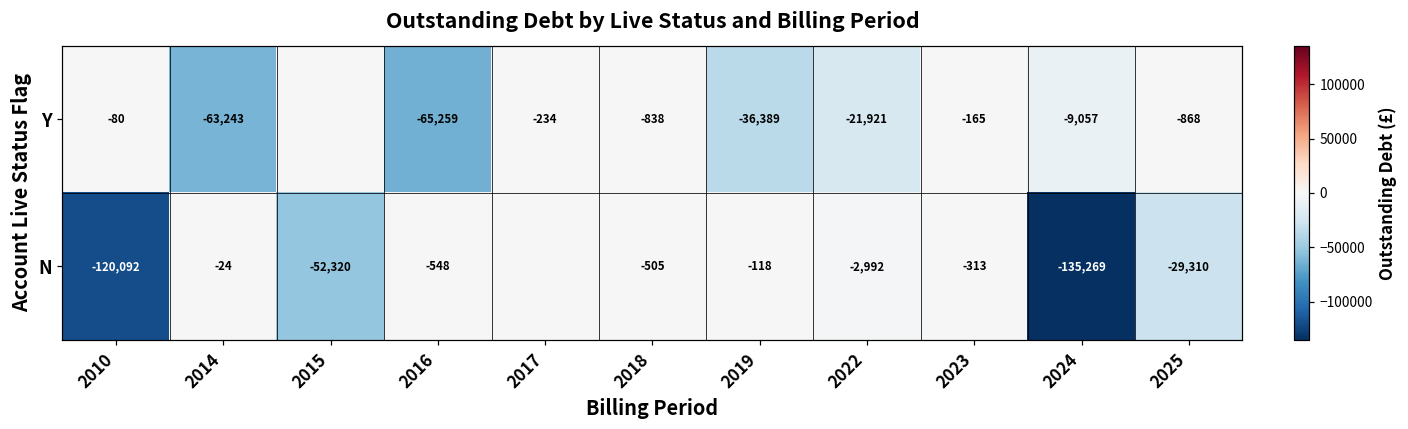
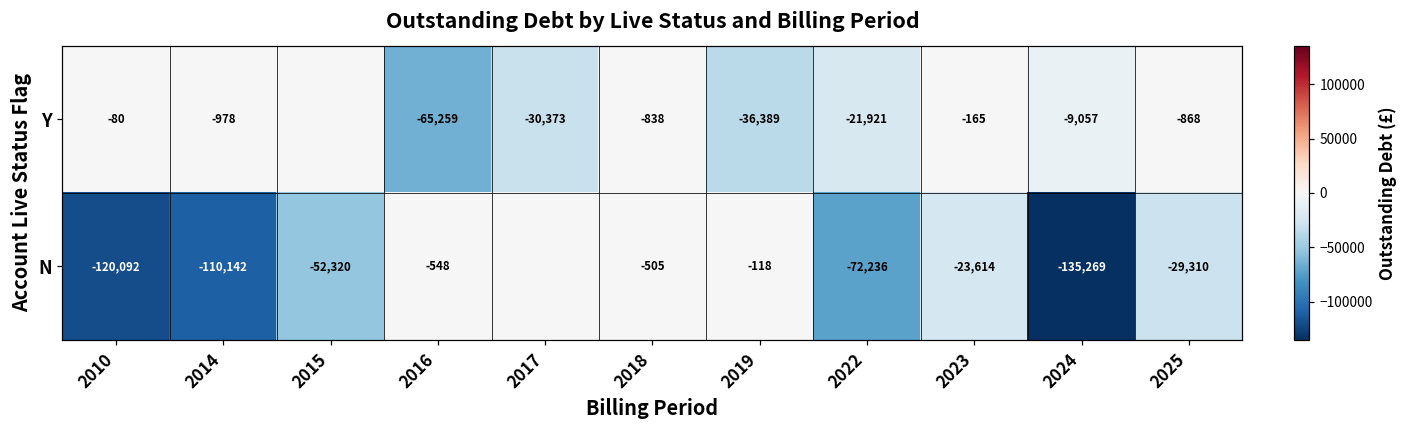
Y, 2014: -63,243 -> -978
Y, 2017: -234 -> -30,373
N, 2014: -24 -> -110,142
N, 2022: -2,992 -> -72,236
N, 2023: -313 -> -23,614
